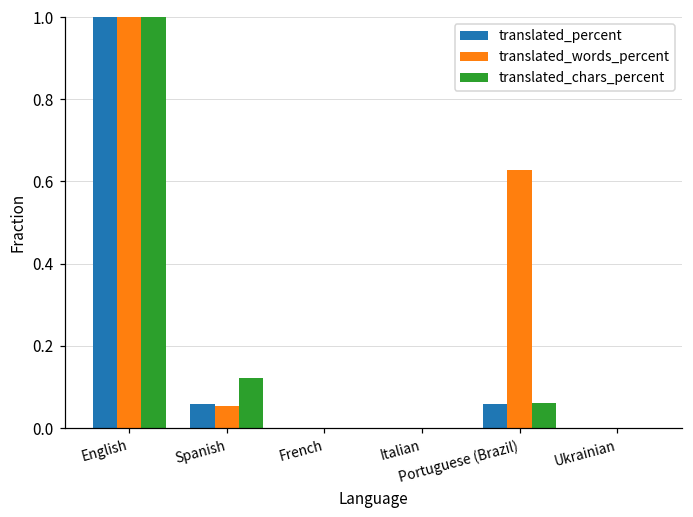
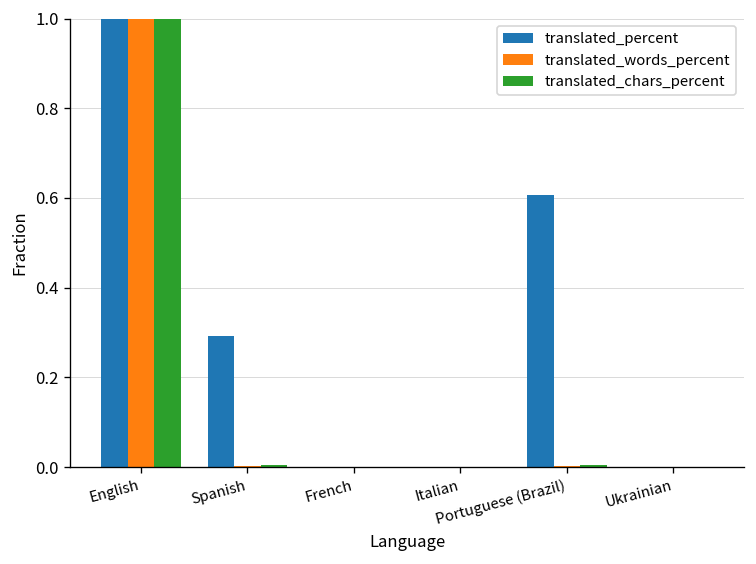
translated_percent, Spanish: 0.06 -> 0.29
translated_words_percent, Spanish: 0.05 -> 0.00
translated_chars_percent, Spanish: 0.12 -> 0.00
translated_percent, Portuguese (Brazil): 0.06 -> 0.61
translated_words_percent, Portuguese (Brazil): 0.63 -> 0.00
translated_chars_percent, Portuguese (Brazil): 0.06 -> 0.00
